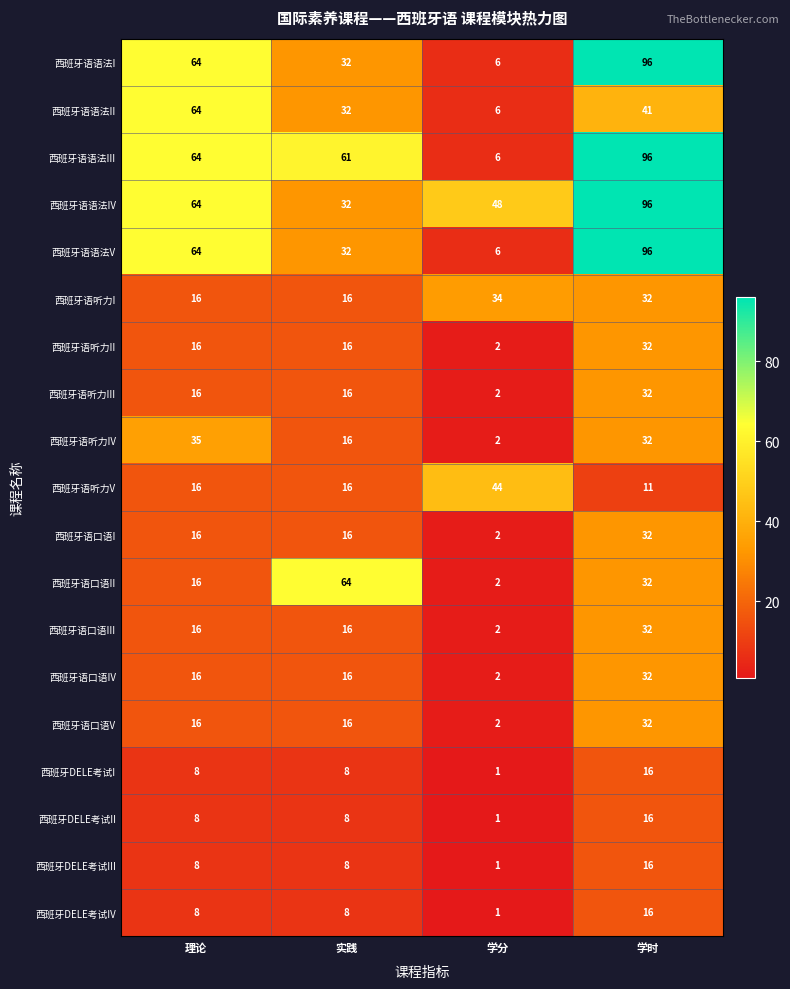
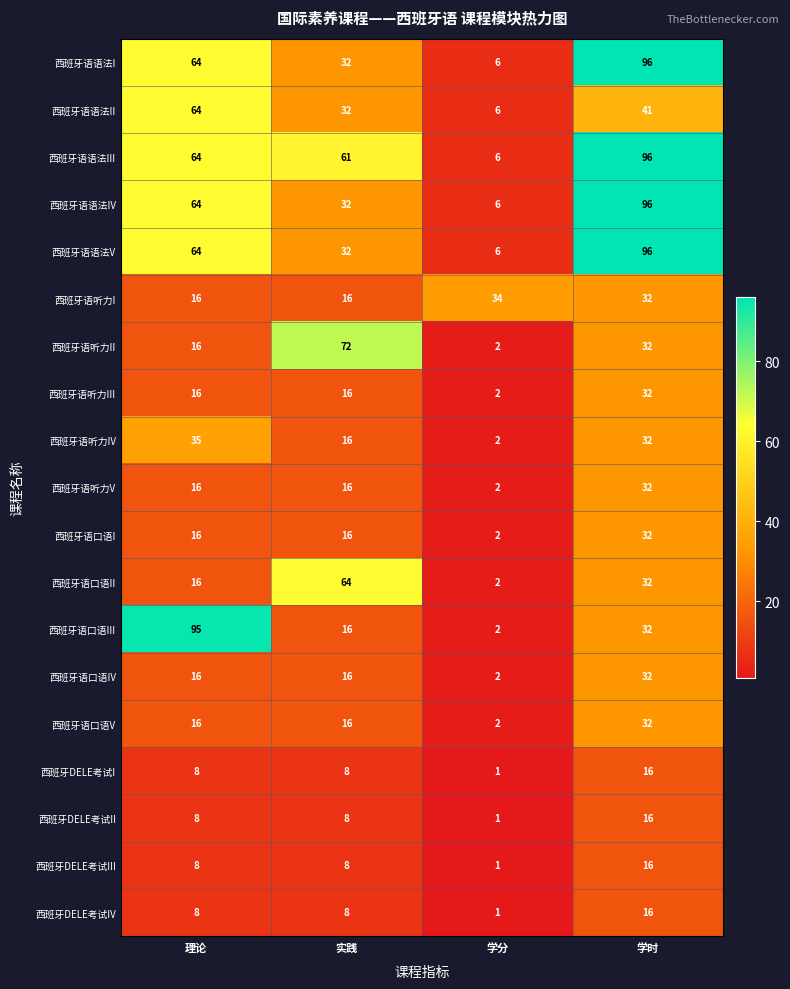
西班牙语语法IV, 学分: 48 -> 6
西班牙语听力II, 实践: 16 -> 72
西班牙语听力V, 学分: 44 -> 2
西班牙语听力V, 学时: 11 -> 32
西班牙语口语III, 理论: 16 -> 95
